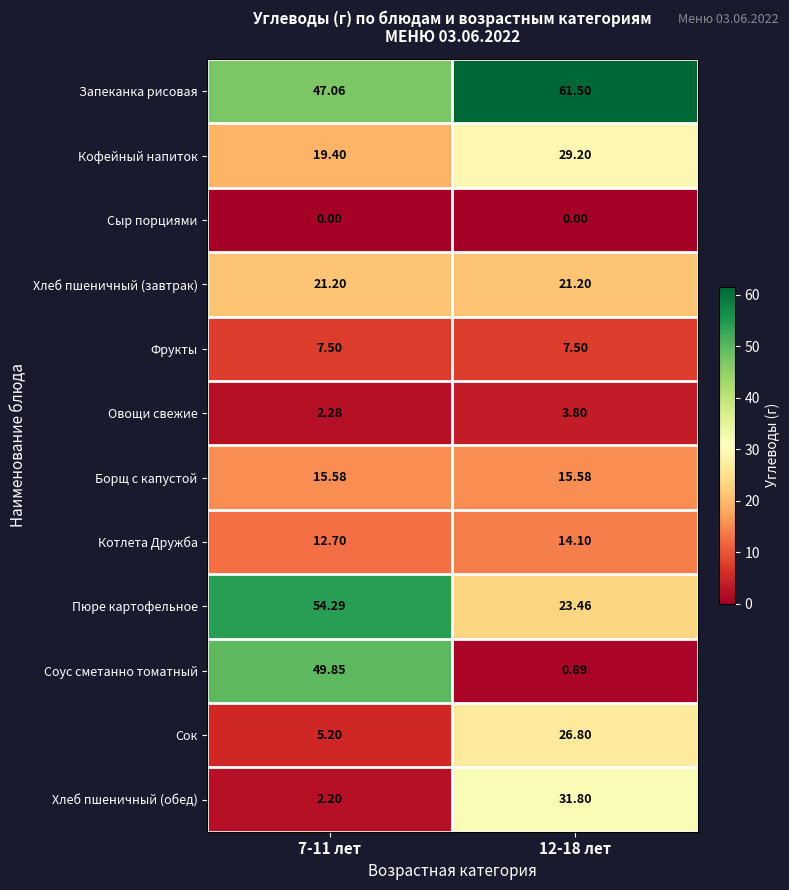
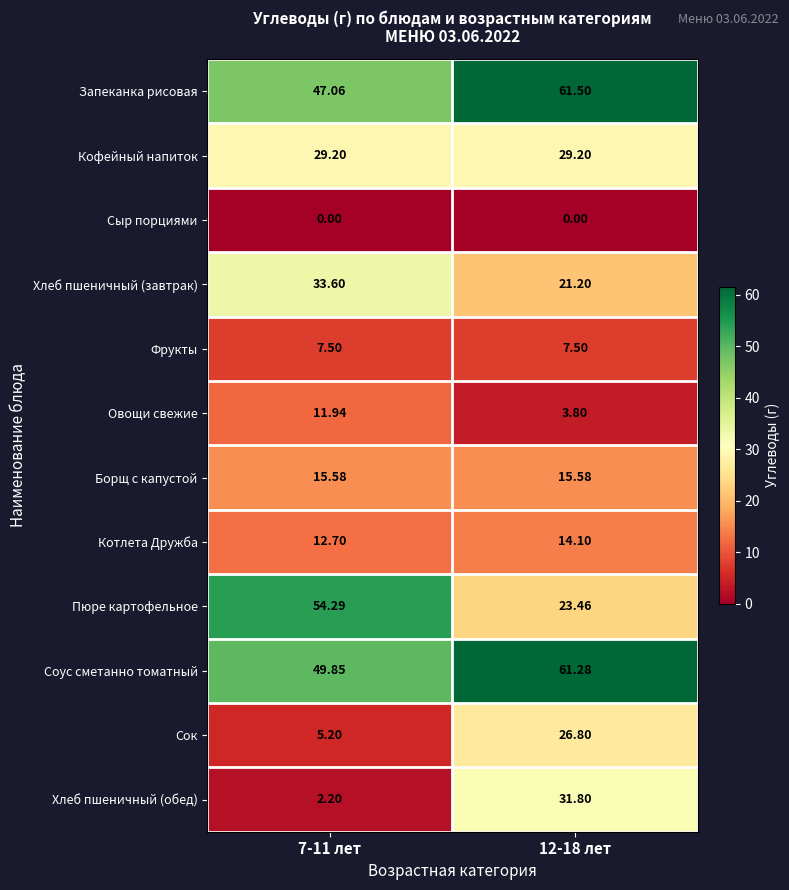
Кофейный напиток, 7-11 лет: 19.40 -> 29.20
Хлеб пшеничный (завтрак), 7-11 лет: 21.20 -> 33.60
Овощи свежие, 7-11 лет: 2.28 -> 11.94
Соус сметанно томатный, 12-18 лет: 0.89 -> 61.28
